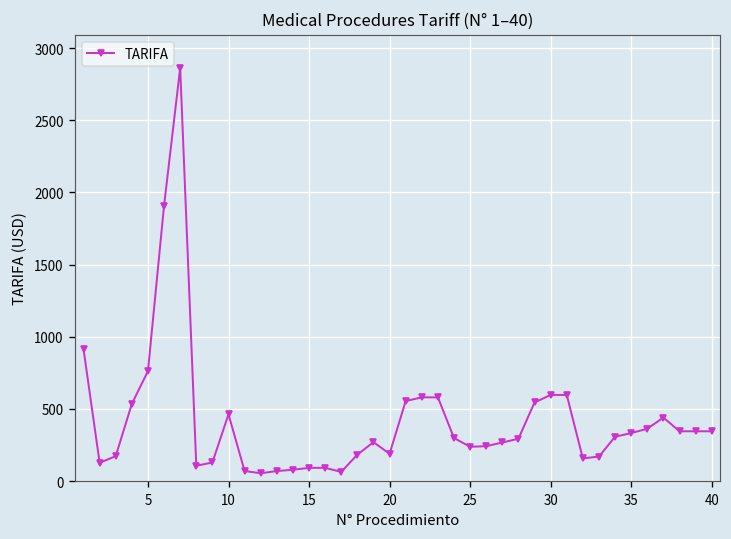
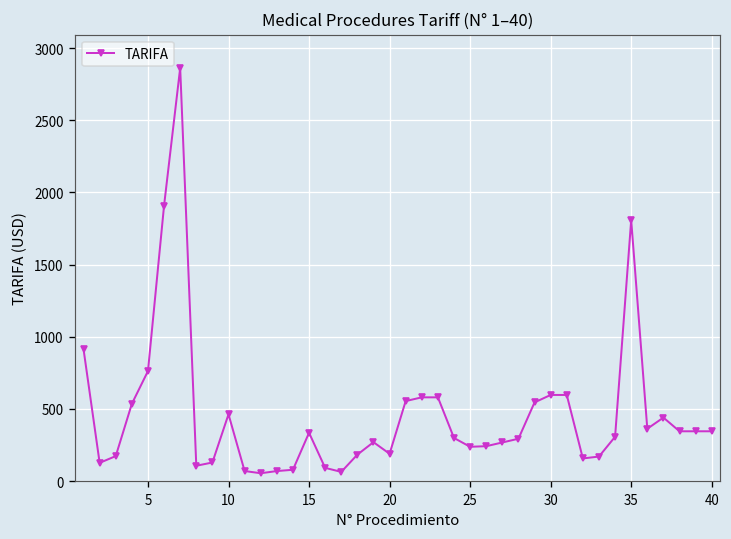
15: 90 -> 330
35: 330 -> 1810
